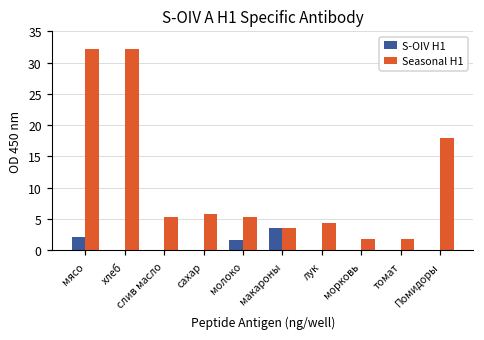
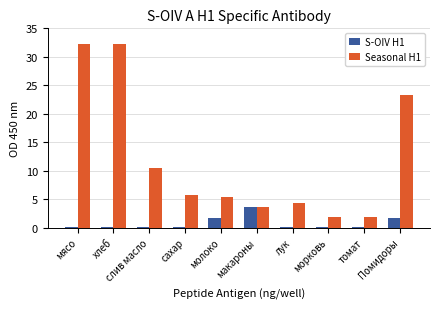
S-OIV H1, мясо: 2 -> 0
Seasonal H1, слив масло: 5 -> 11
S-OIV H1, Помидоры: 0 -> 2
Seasonal H1, Помидоры: 18 -> 23
